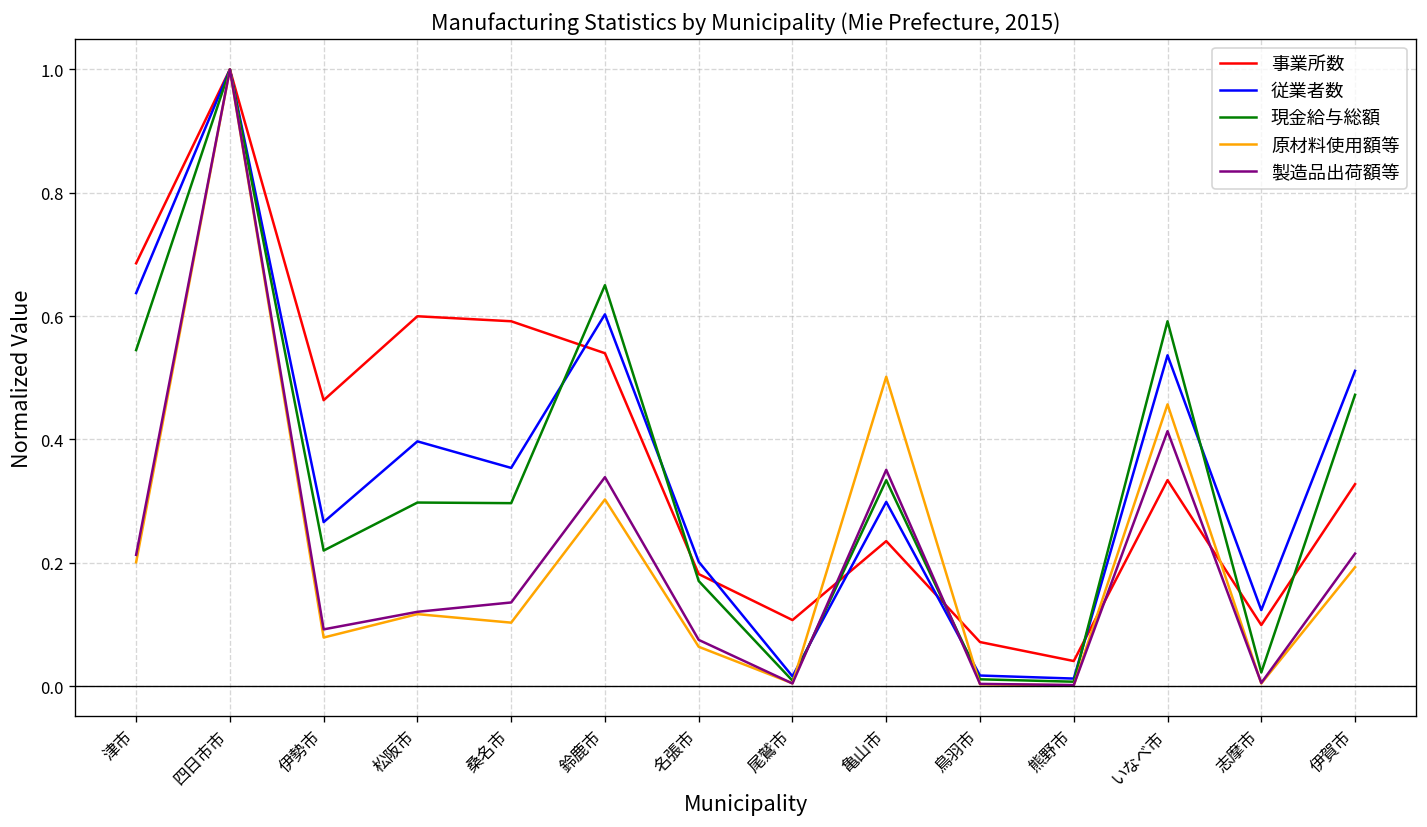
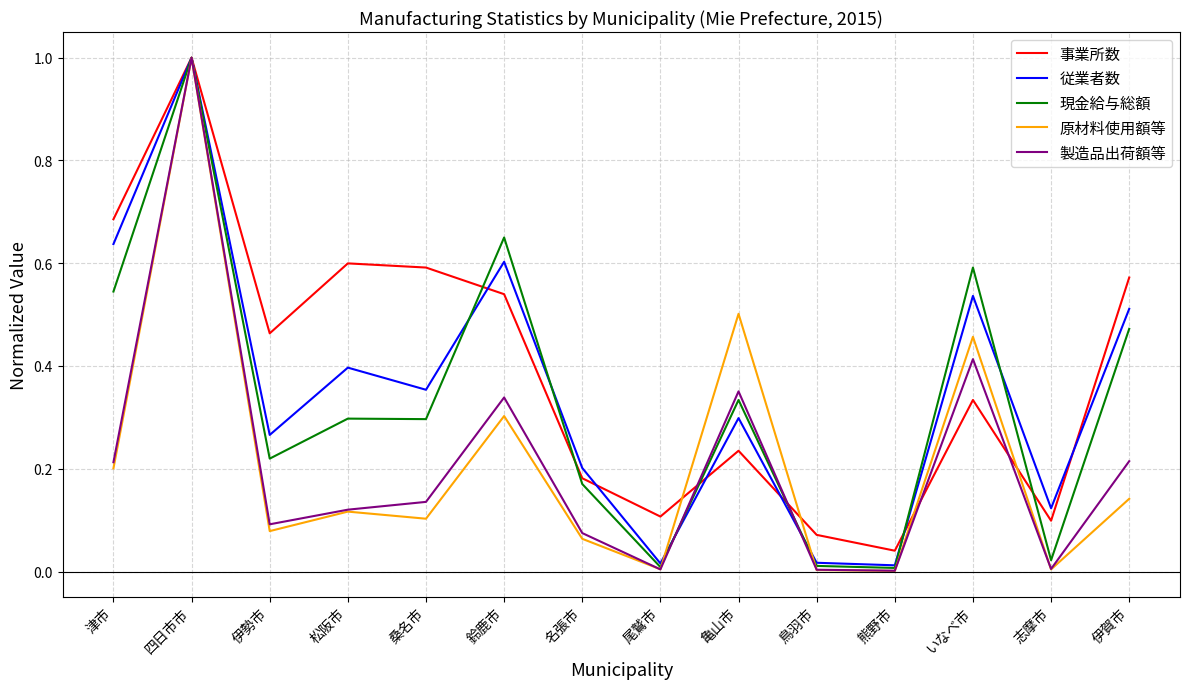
事業所数, 伊賀市: 0.33 -> 0.57
原材料使用額等, 伊賀市: 0.19 -> 0.14
